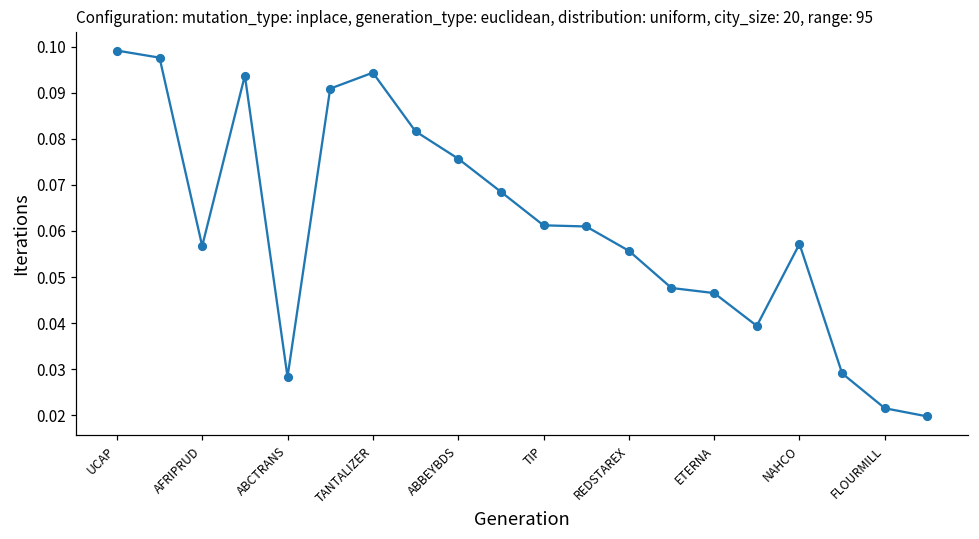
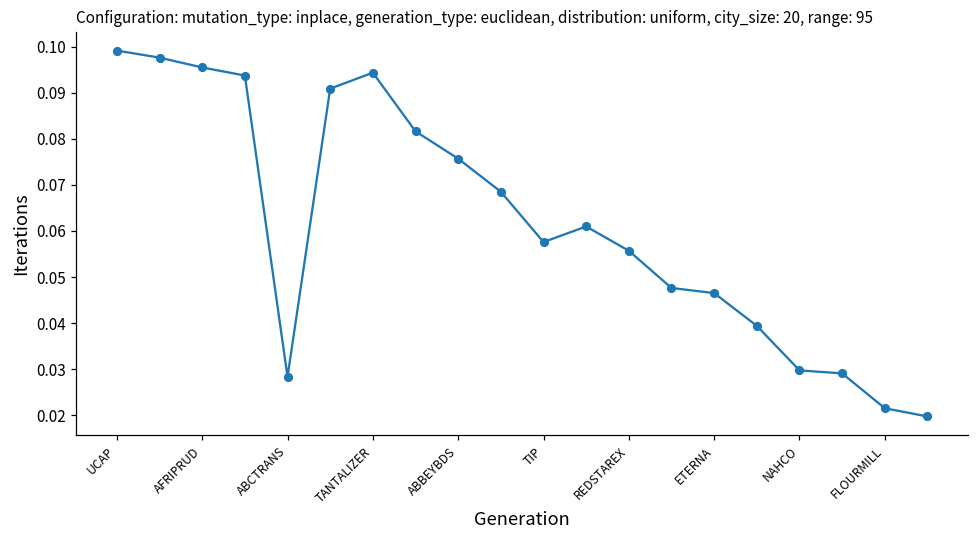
AFRIPRUD: 0.057 -> 0.096
TIP: 0.061 -> 0.058
NAHCO: 0.057 -> 0.030
